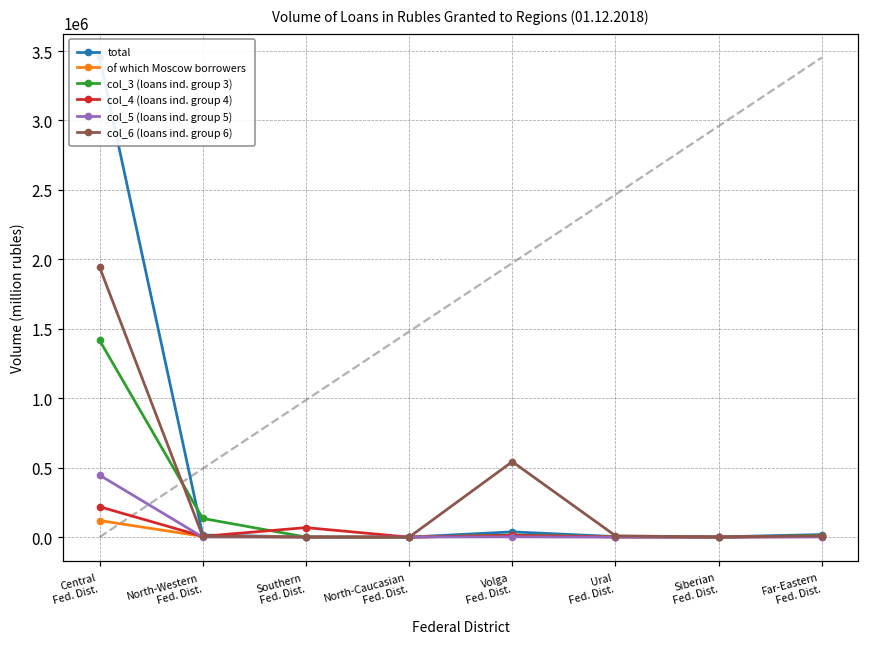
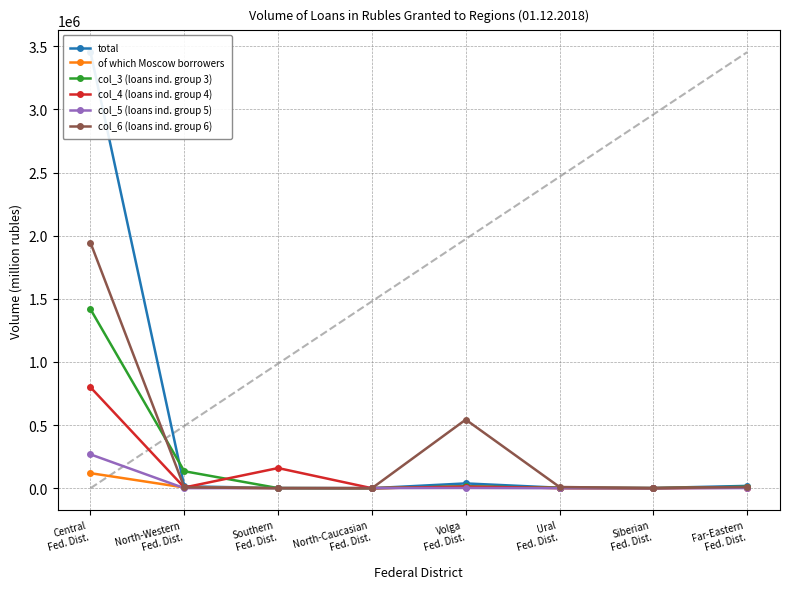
col_4 (loans ind. group 4), Central Fed. Dist.: 220000 -> 800000
col_5 (loans ind. group 5), Central Fed. Dist.: 450000 -> 270000
col_4 (loans ind. group 4), Southern Fed. Dist.: 70000 -> 160000
